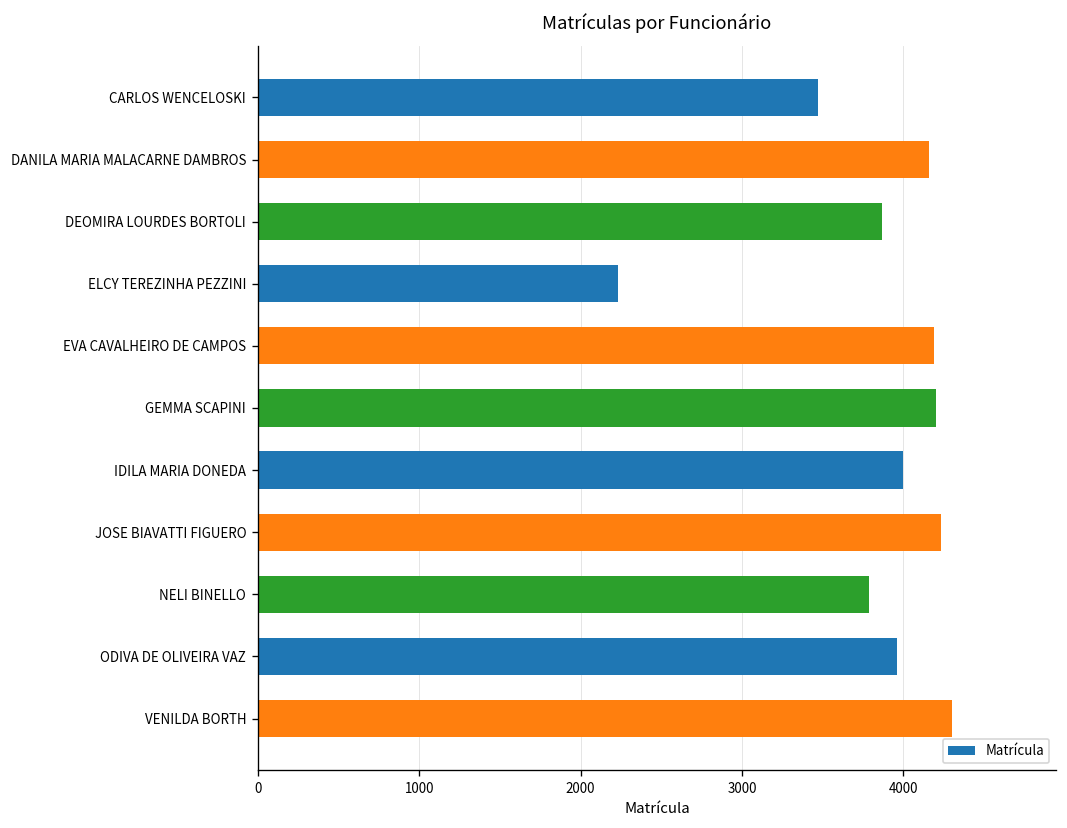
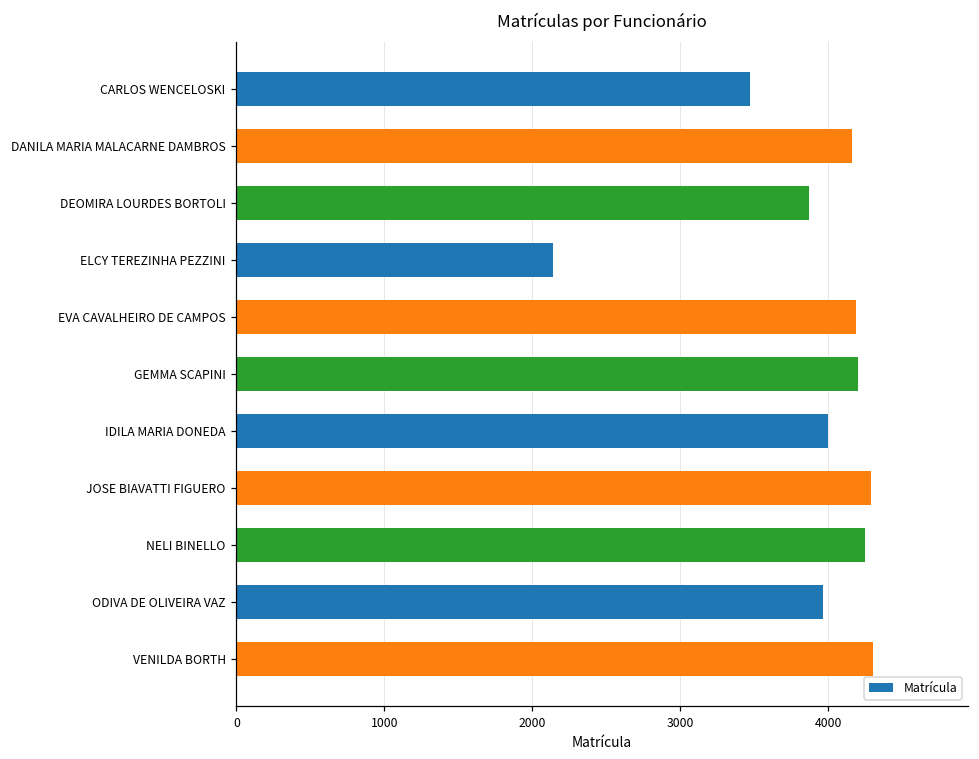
ELCY TEREZINHA PEZZINI: 2230 -> 2140
JOSE BIAVATTI FIGUERO: 4230 -> 4290
NELI BINELLO: 3790 -> 4250
